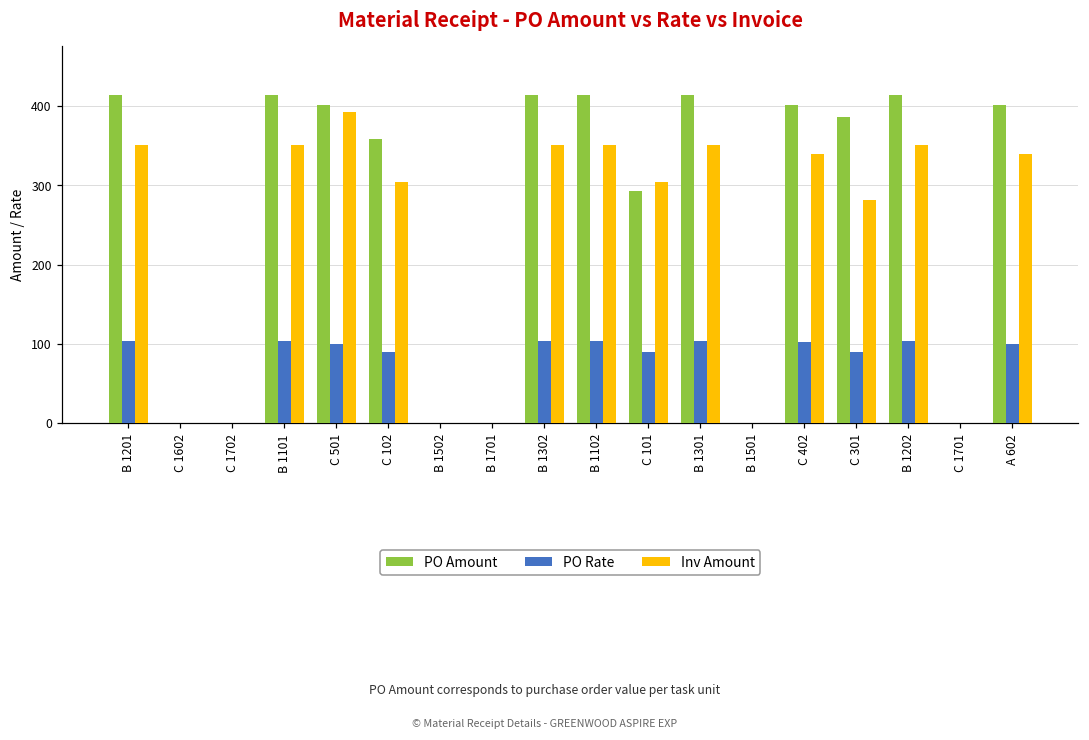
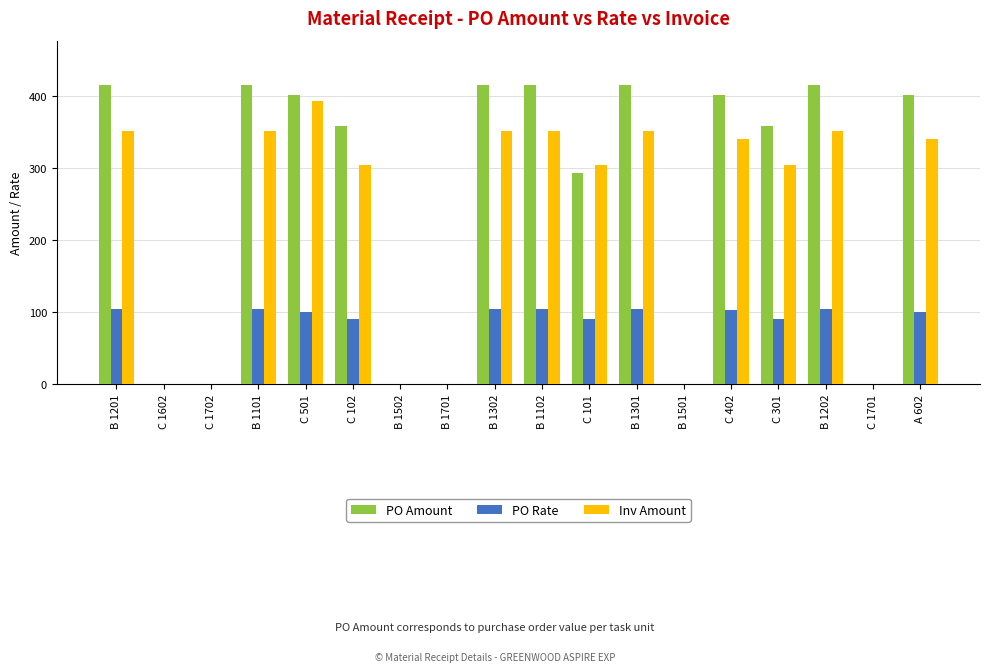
PO Amount, C 301: 390 -> 360
Inv Amount, C 301: 280 -> 300
